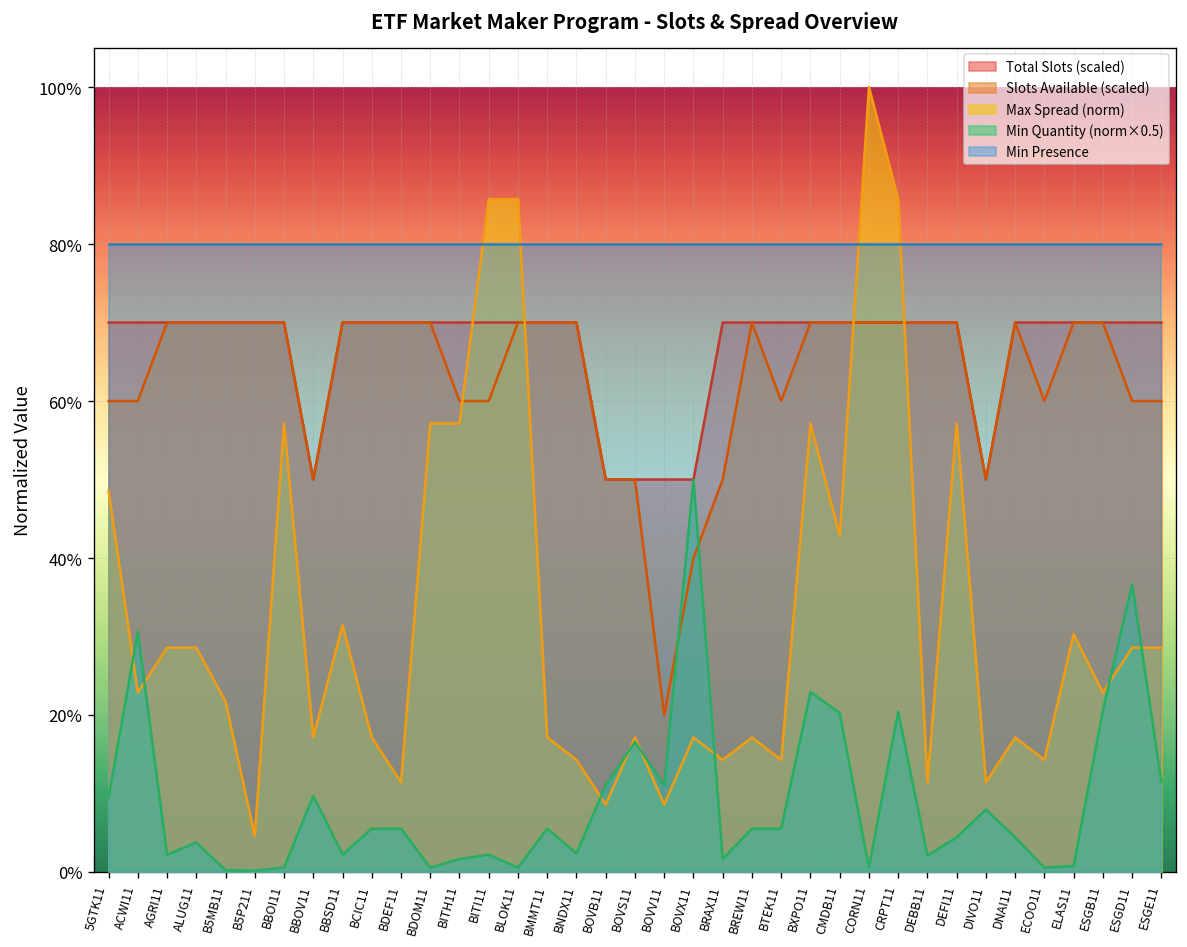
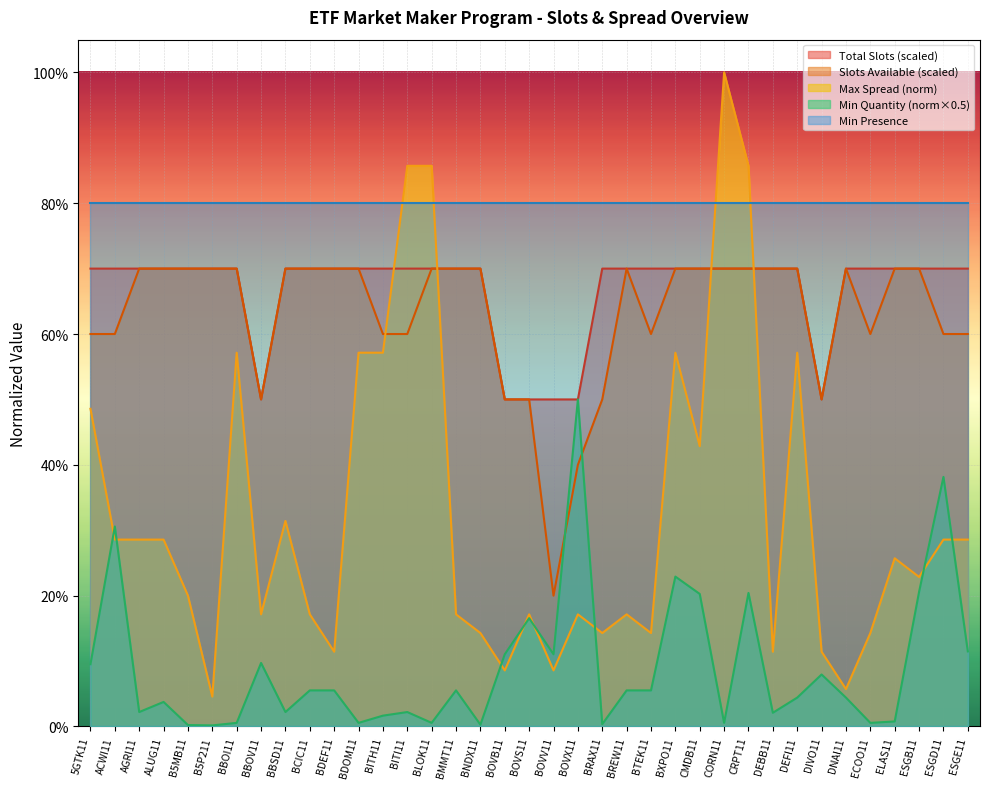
Max Spread (norm), ACWI11: 23% -> 29%
Max Spread (norm), B5MB11: 22% -> 20%
Min Quantity (norm×0.5), BNDX11: 2% -> 0%
Min Quantity (norm×0.5), BRAX11: 2% -> 0%
Max Spread (norm), DNAI11: 17% -> 6%
Max Spread (norm), ELAS11: 30% -> 26%
Min Quantity (norm×0.5), ESGD11: 37% -> 38%
